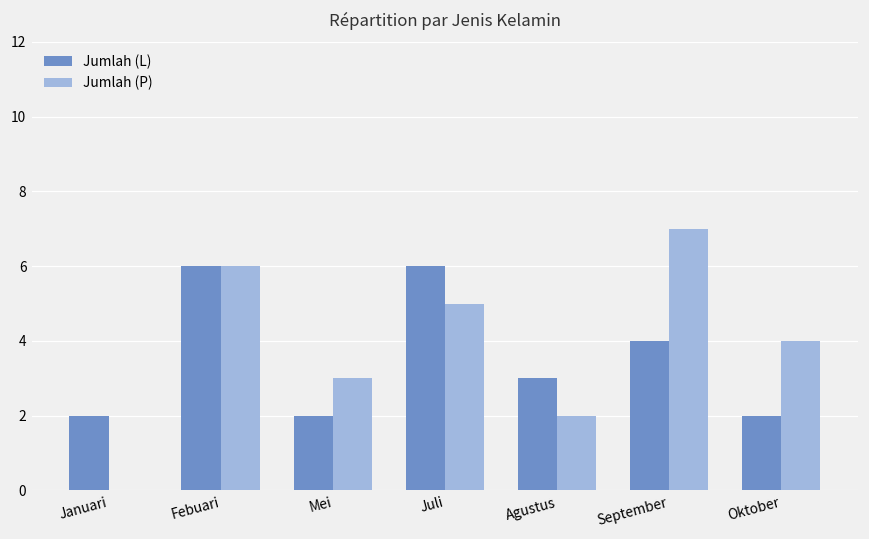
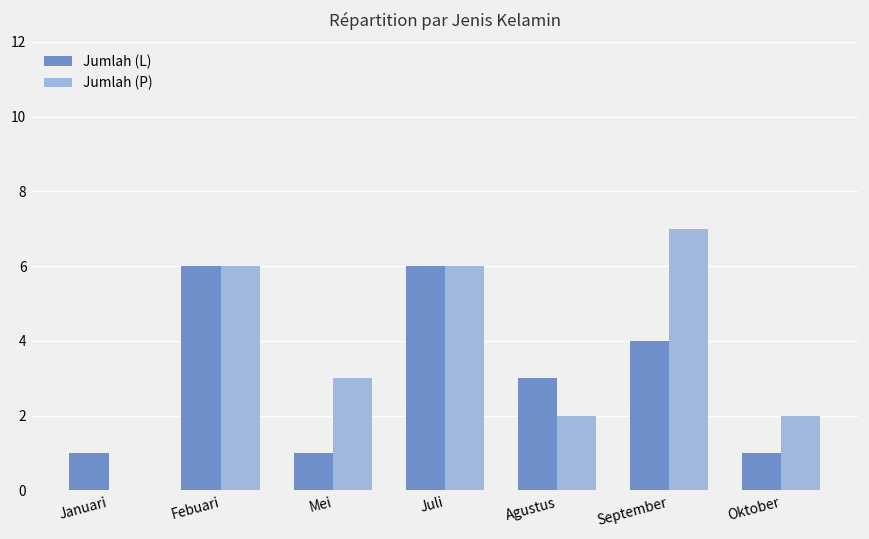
Jumlah (L), Januari: 2 -> 1
Jumlah (L), Mei: 2 -> 1
Jumlah (P), Juli: 5 -> 6
Jumlah (L), Oktober: 2 -> 1
Jumlah (P), Oktober: 4 -> 2
